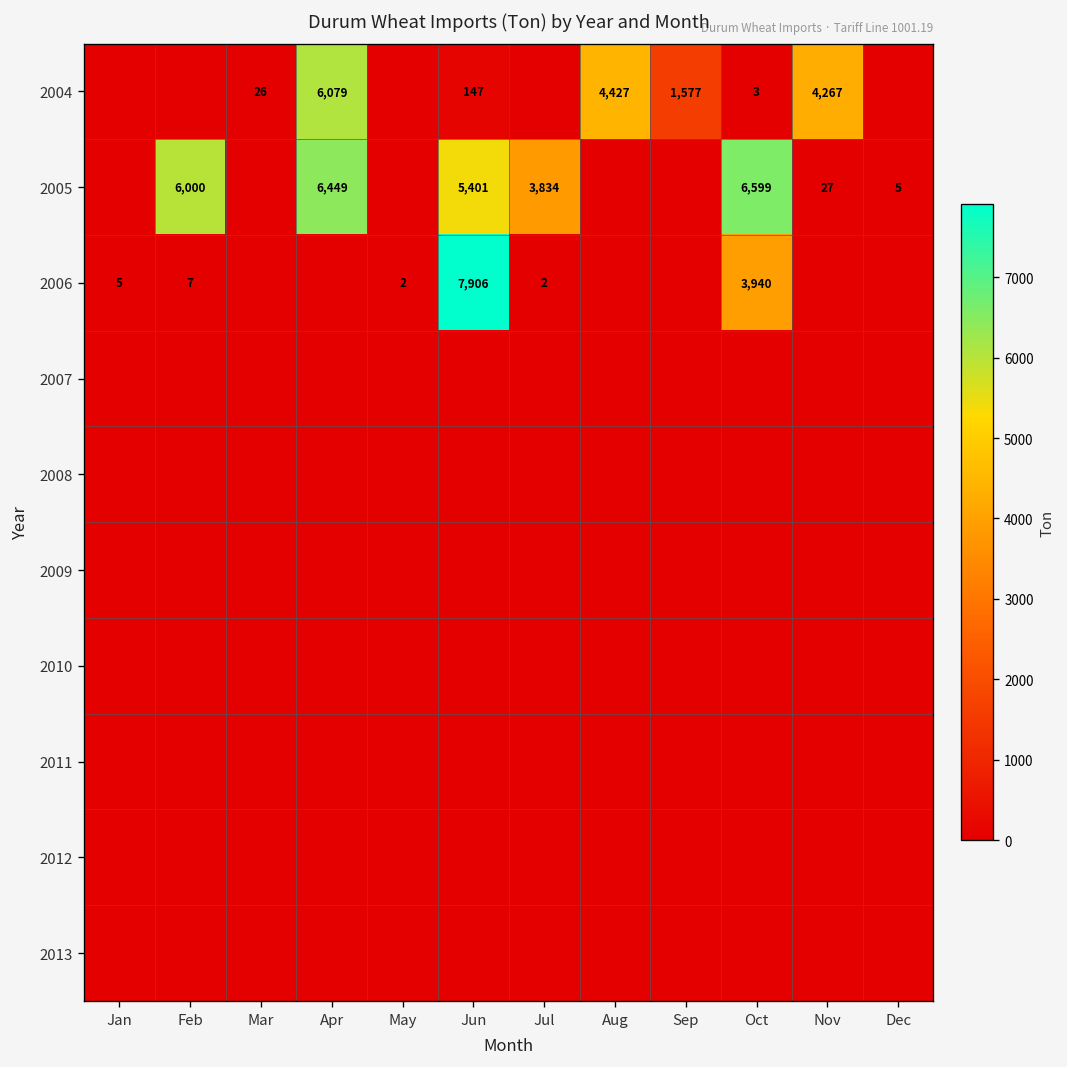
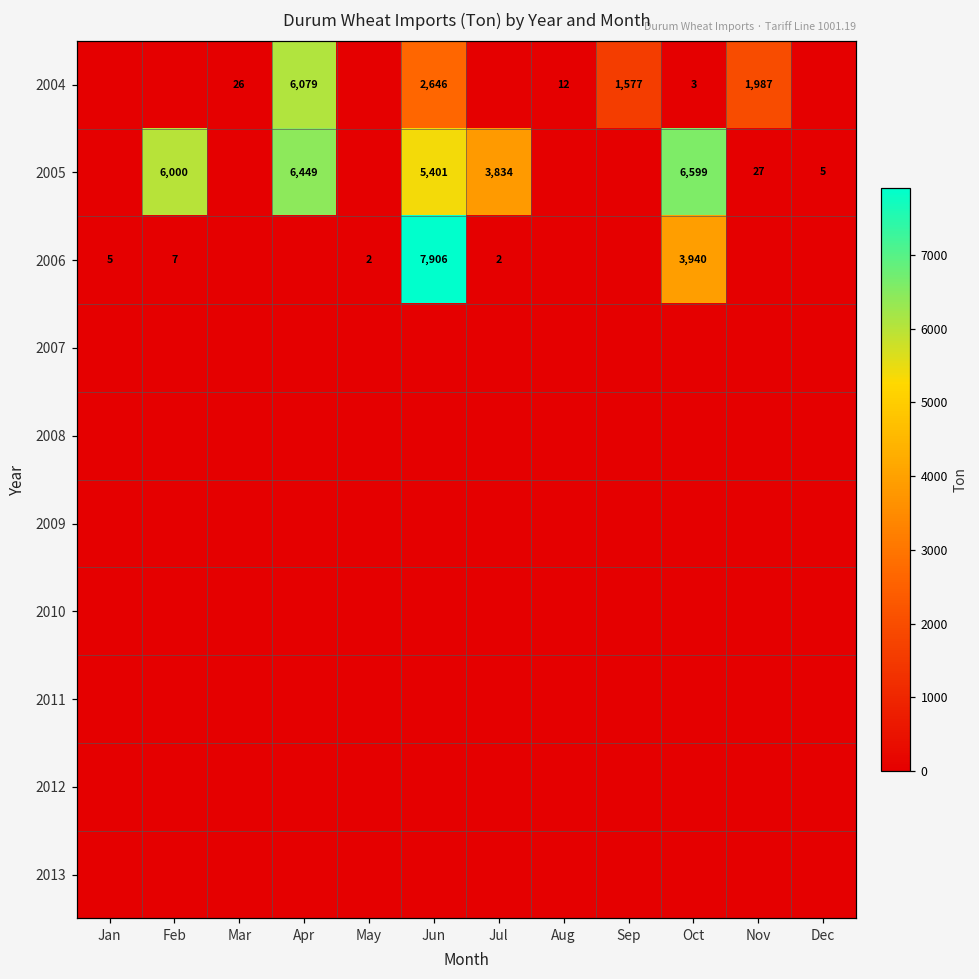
2004, Jun: 147 -> 2,646
2004, Aug: 4,427 -> 12
2004, Nov: 4,267 -> 1,987
